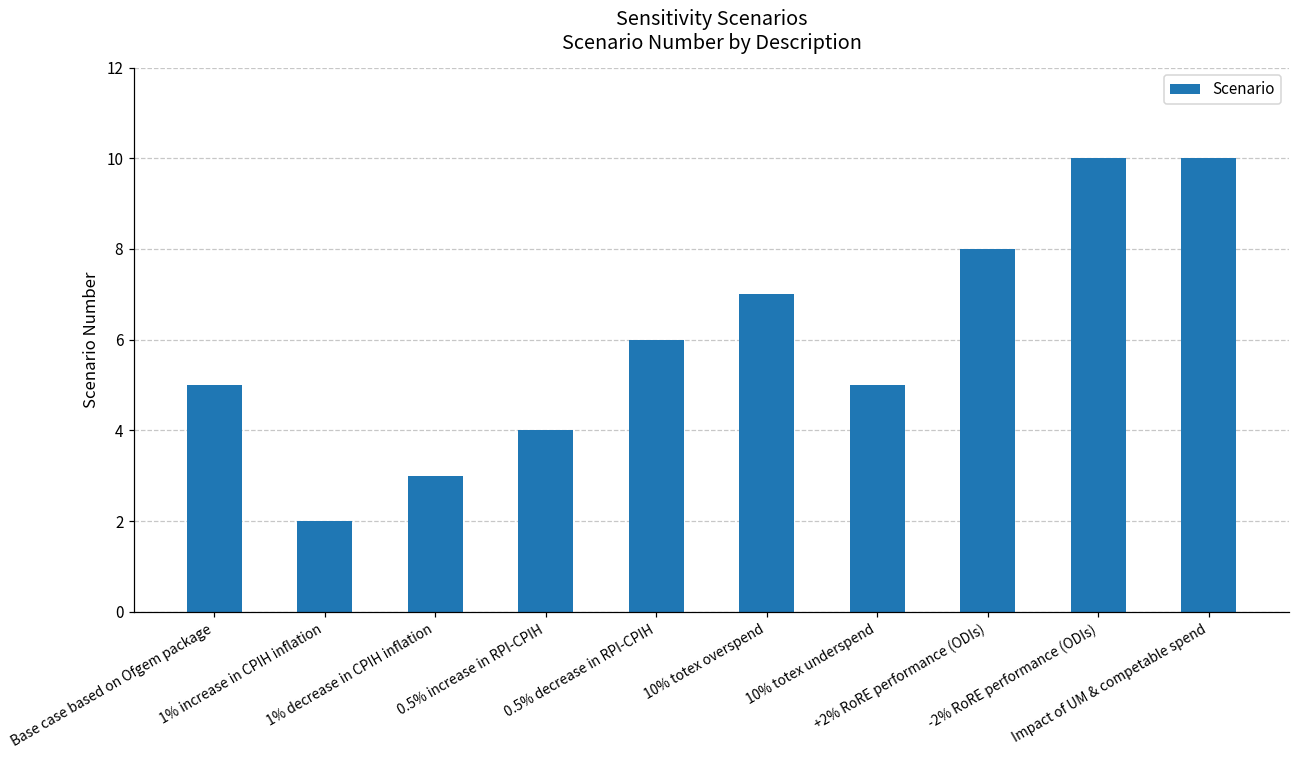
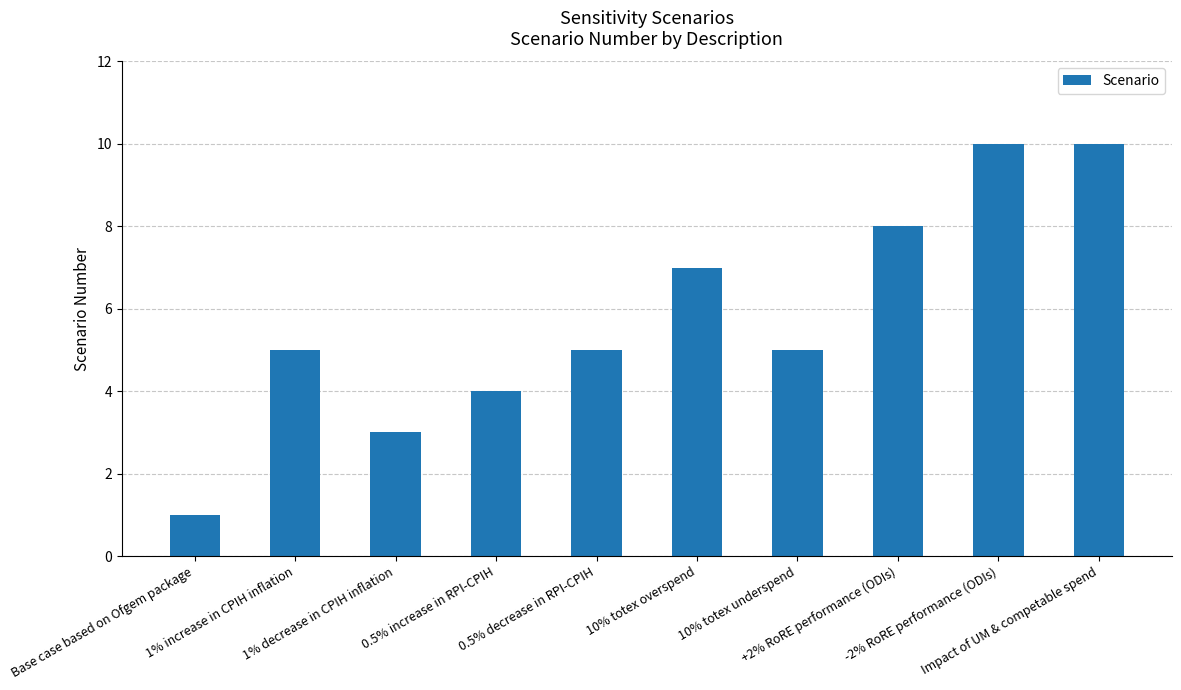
Base case based on Ofgem package: 5 -> 1
1% increase in CPIH inflation: 2 -> 5
0.5% decrease in RPI-CPIH: 6 -> 5
